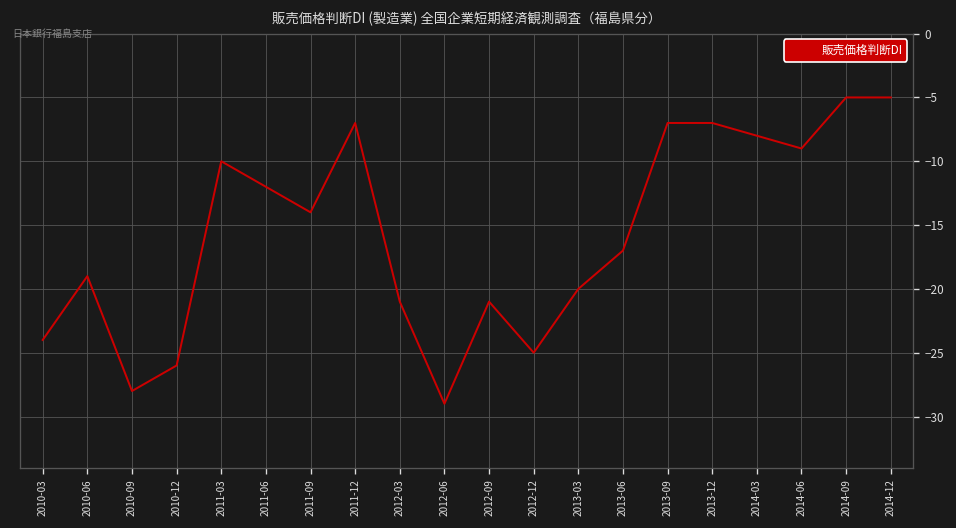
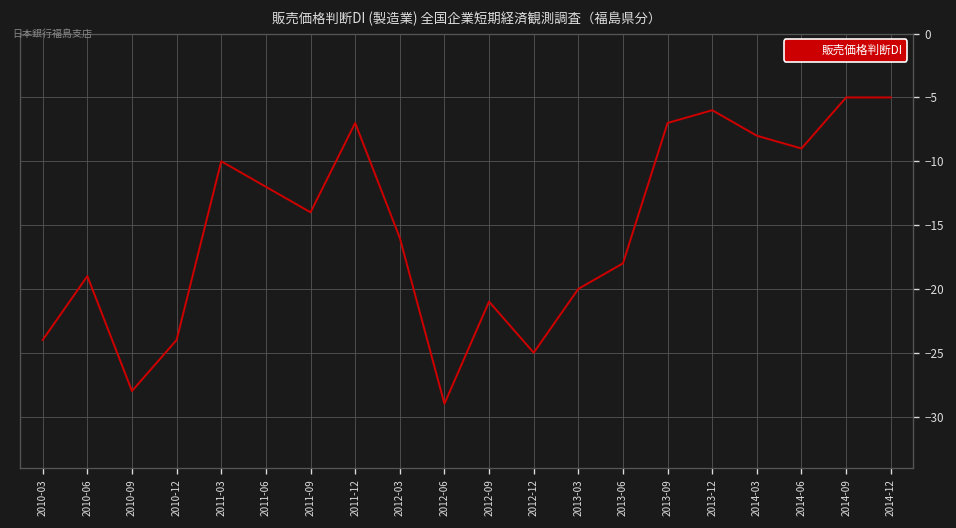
2010-12: -26 -> -24
2012-03: -21 -> -16
2013-06: -17 -> -18
2013-12: -7 -> -6
